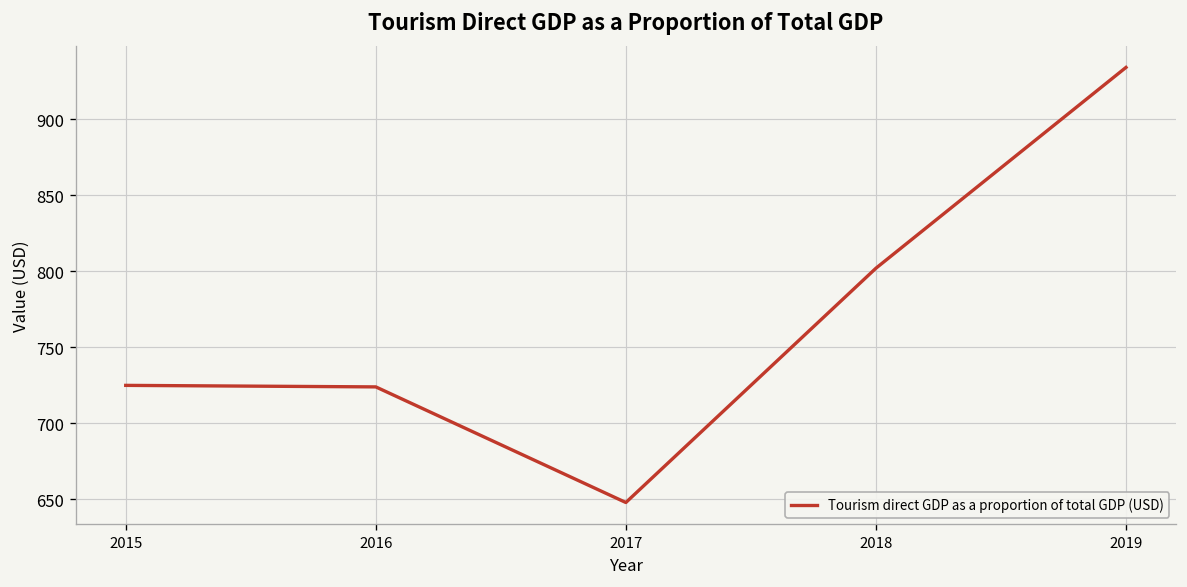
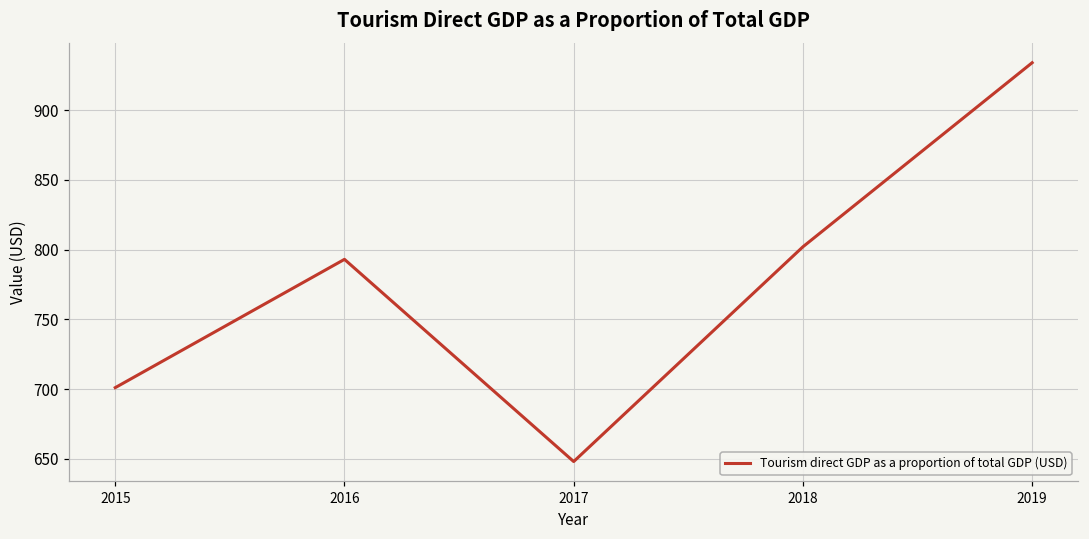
2015: 725 -> 701
2016: 724 -> 793
